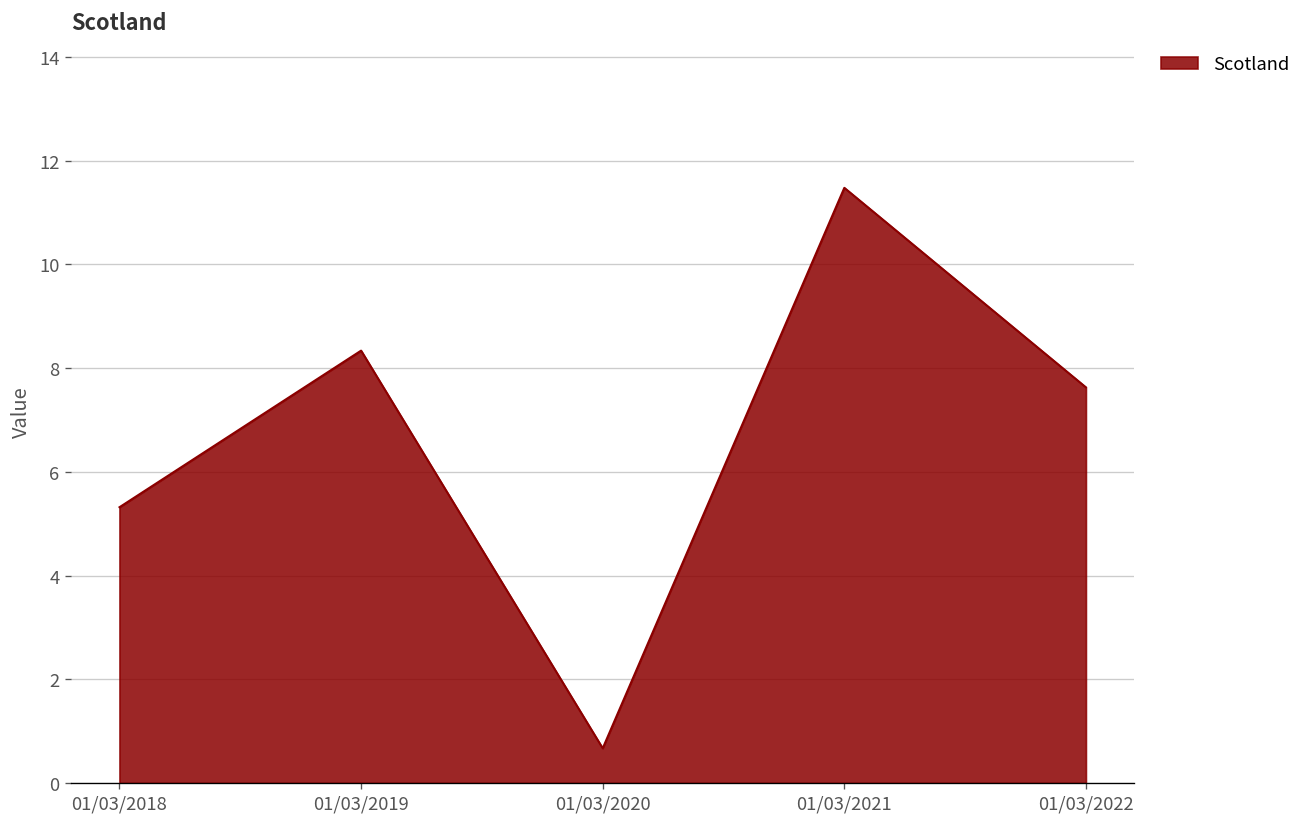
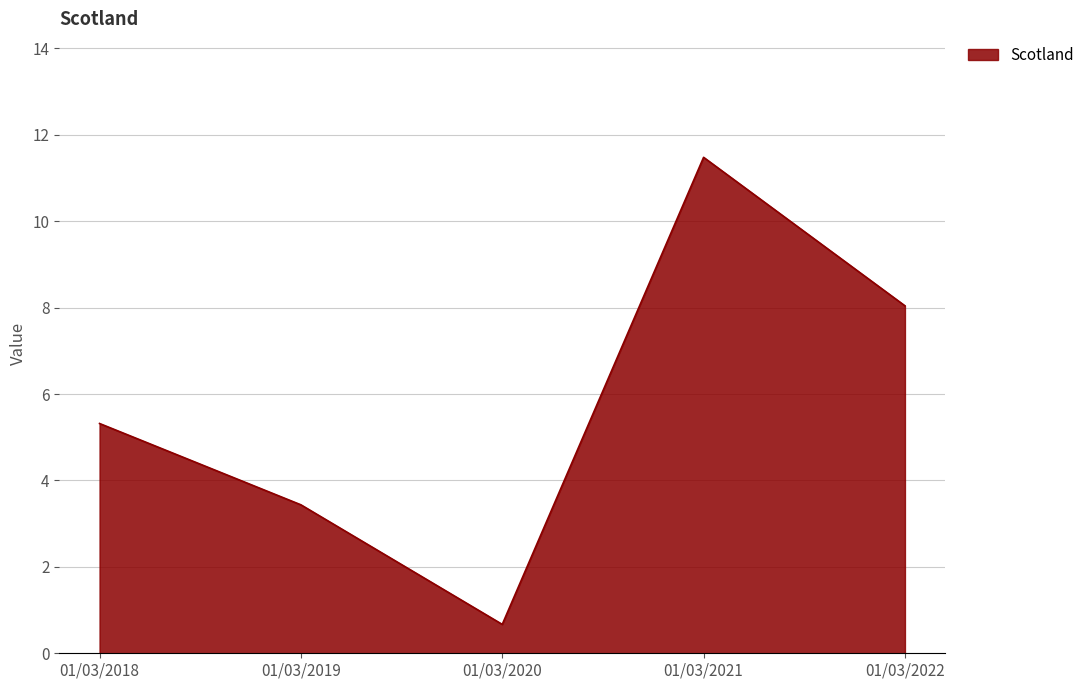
01/03/2019: 8.3 -> 3.4
01/03/2022: 7.6 -> 8.0
